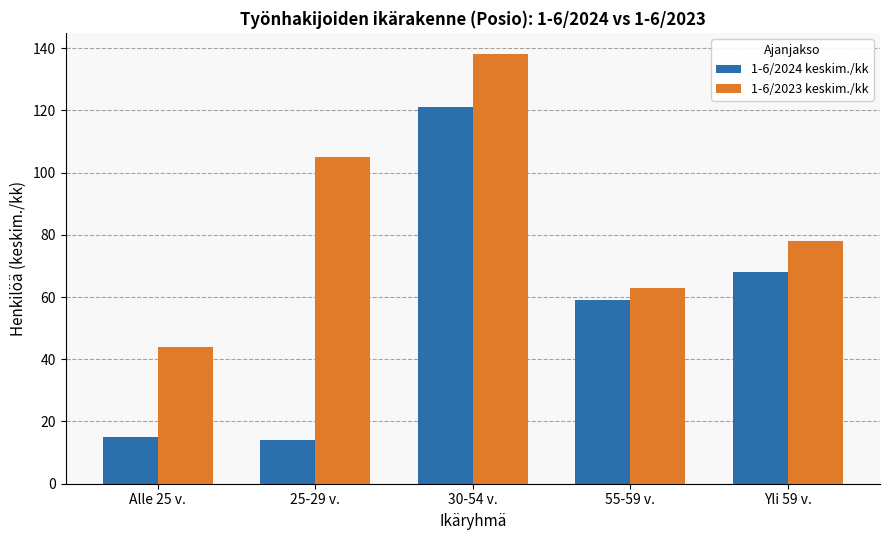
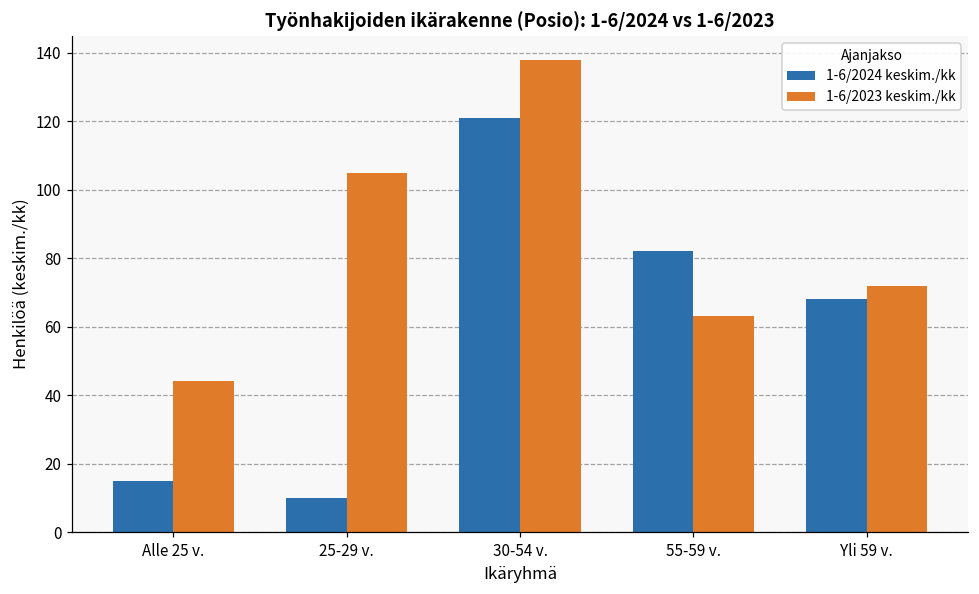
1-6/2024 keskim./kk, 25-29 v.: 14 -> 10
1-6/2024 keskim./kk, 55-59 v.: 59 -> 82
1-6/2023 keskim./kk, Yli 59 v.: 78 -> 72
